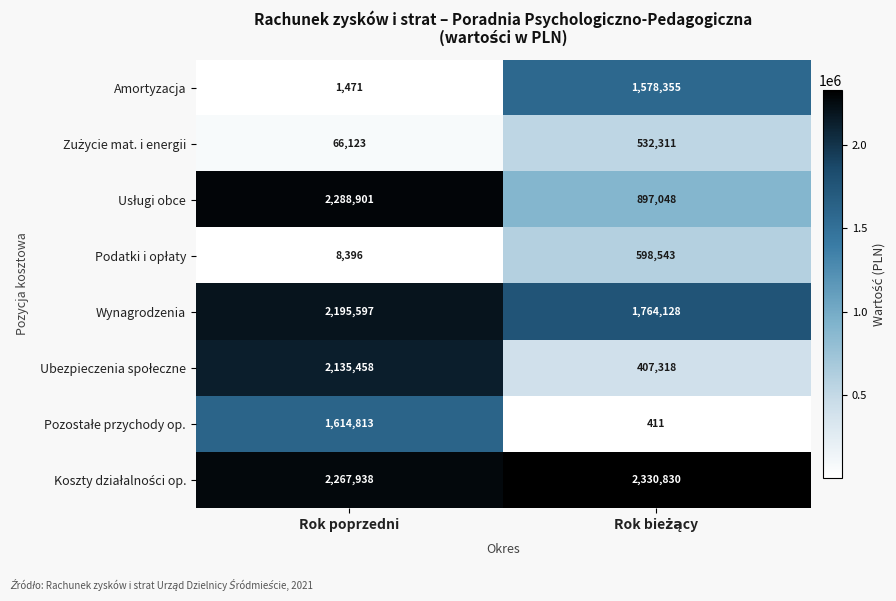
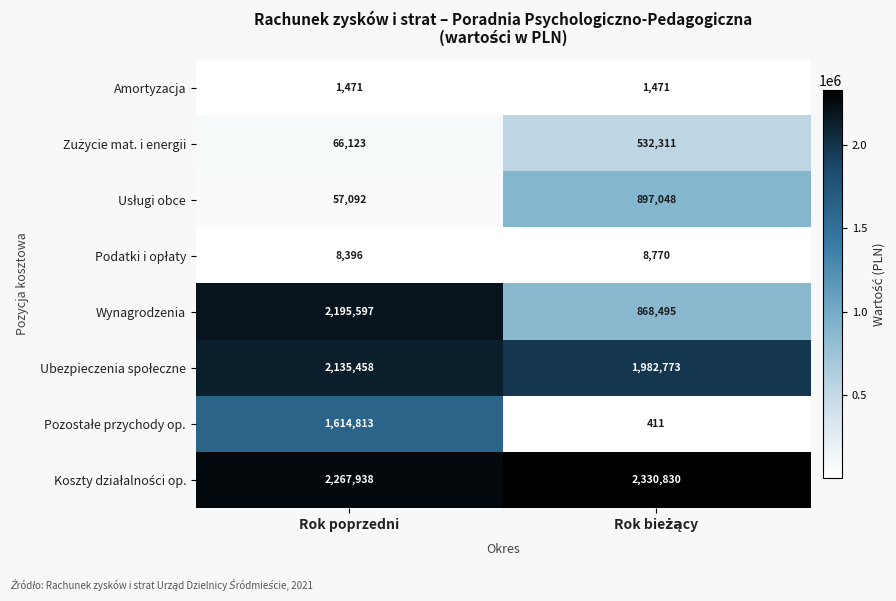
Amortyzacja, Rok bieżący: 1,578,355 -> 1,471
Usługi obce, Rok poprzedni: 2,288,901 -> 57,092
Podatki i opłaty, Rok bieżący: 598,543 -> 8,770
Wynagrodzenia, Rok bieżący: 1,764,128 -> 868,495
Ubezpieczenia społeczne, Rok bieżący: 407,318 -> 1,982,773
